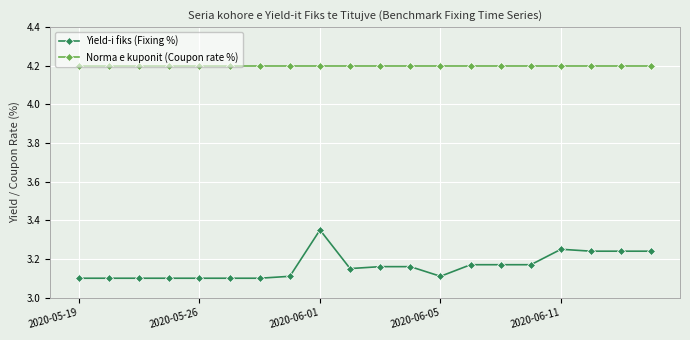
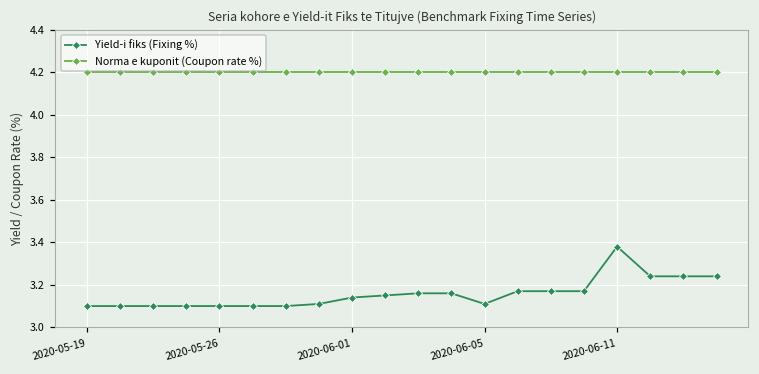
Yield-i fiks (Fixing %), 2020-06-01: 3.35 -> 3.14
Yield-i fiks (Fixing %), 2020-06-11: 3.25 -> 3.38
